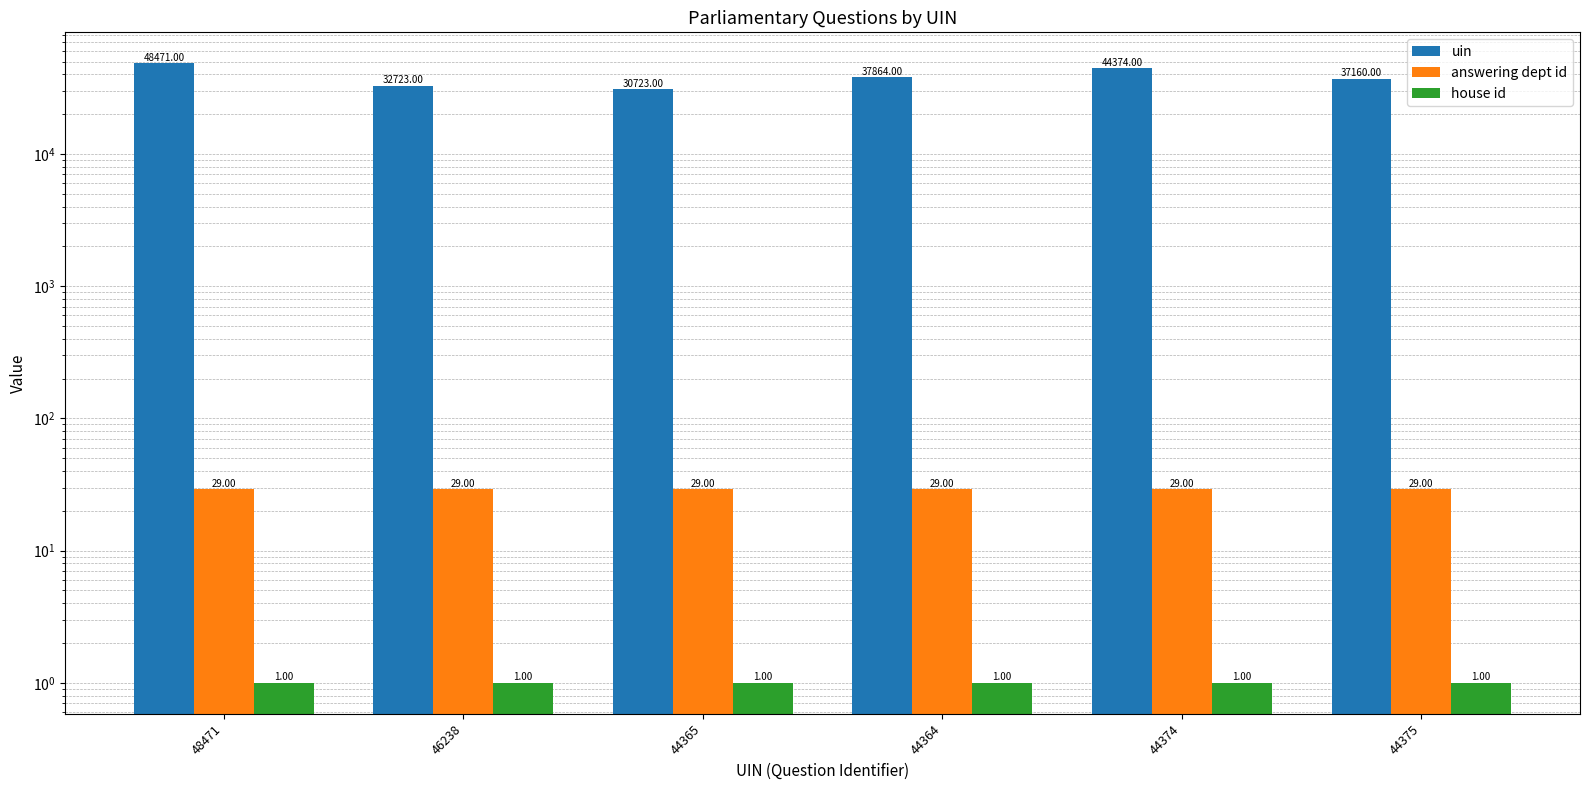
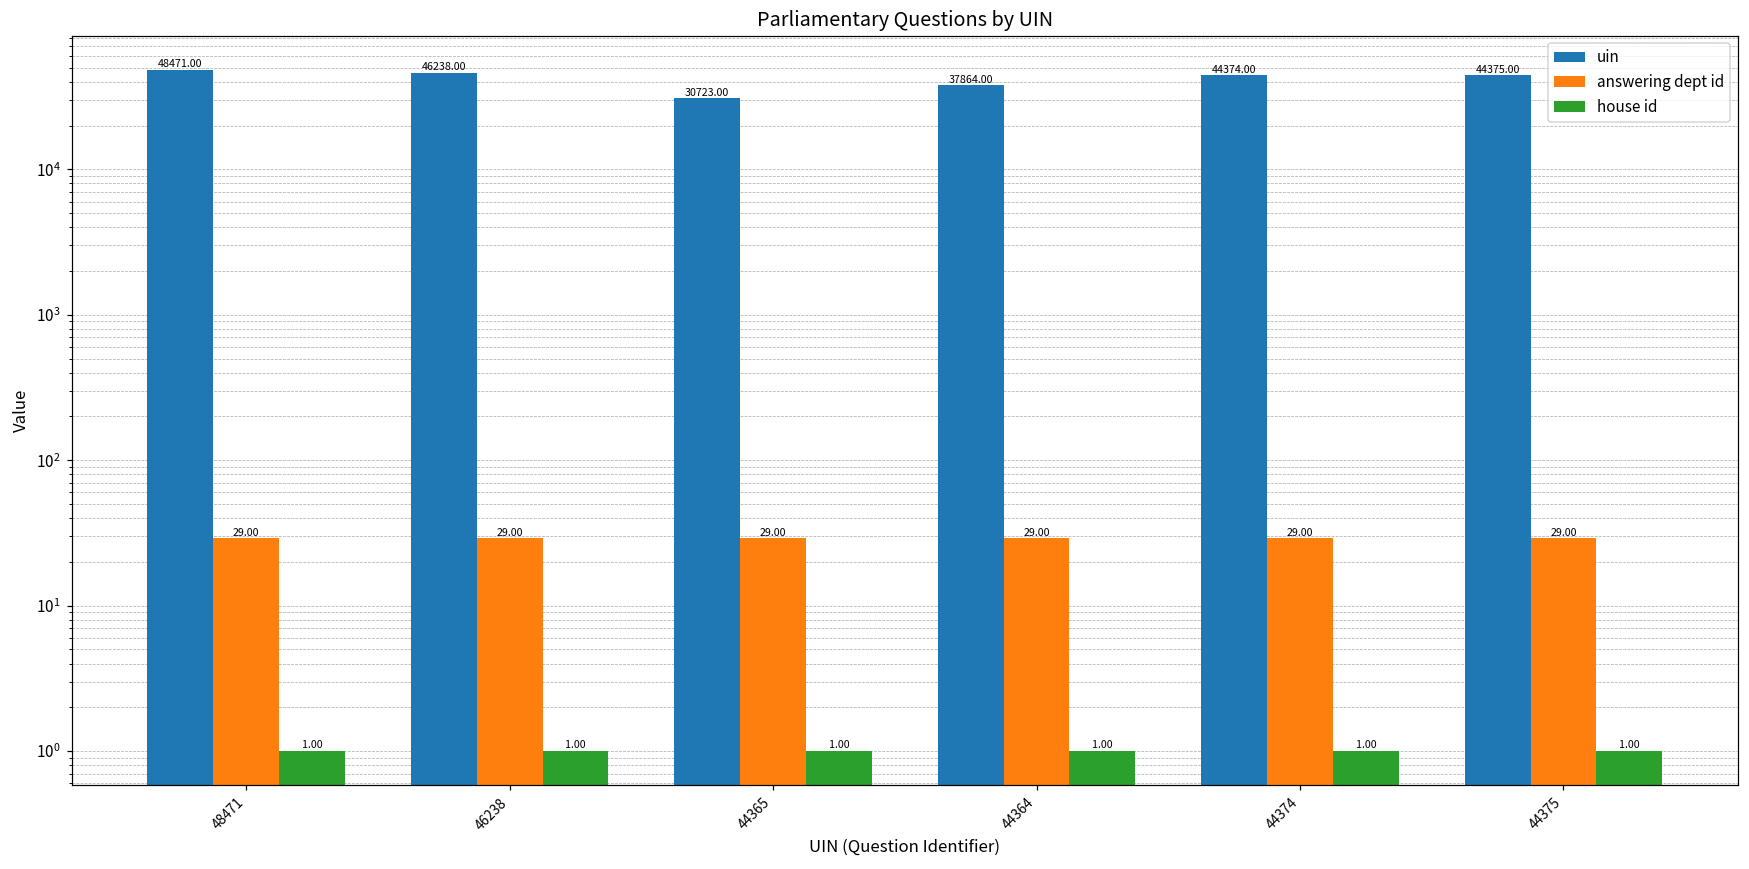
uin, 46238: 32723.00 -> 46238.00
uin, 44375: 37160.00 -> 44375.00
